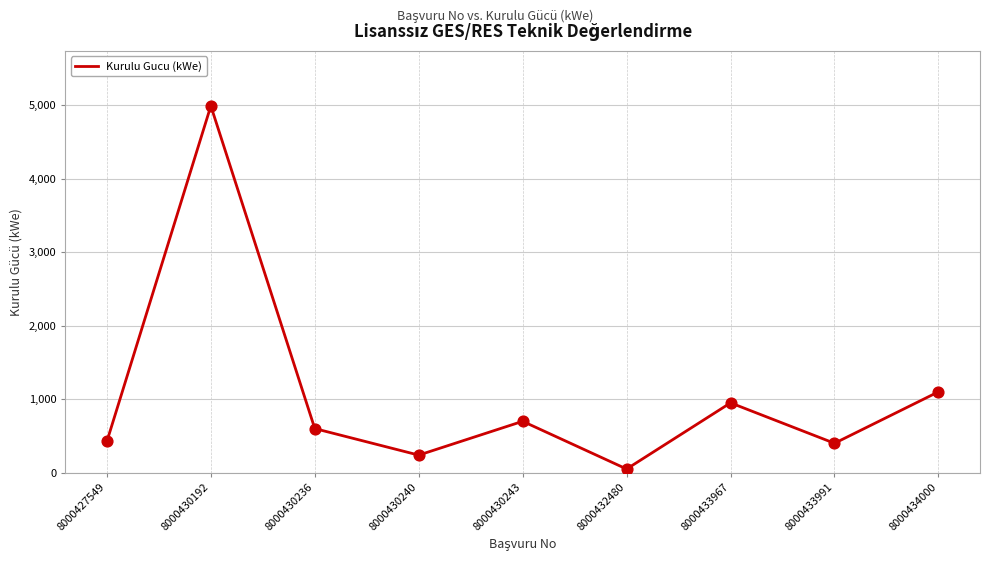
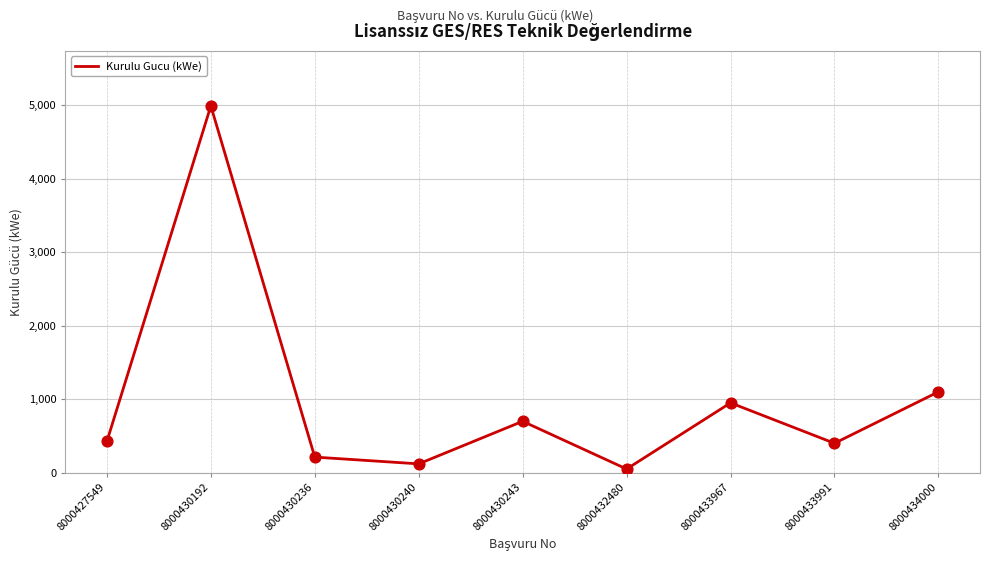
8000430236: 600 -> 200
8000430240: 200 -> 100
